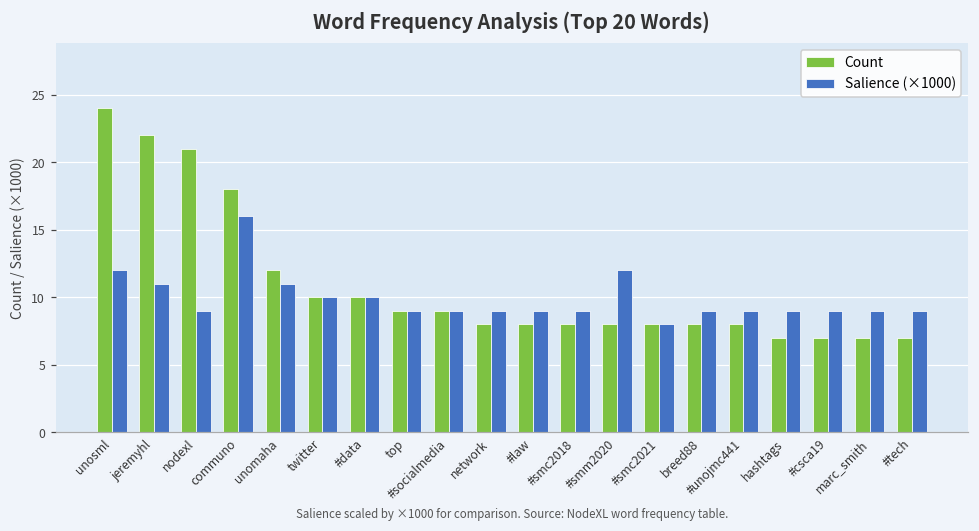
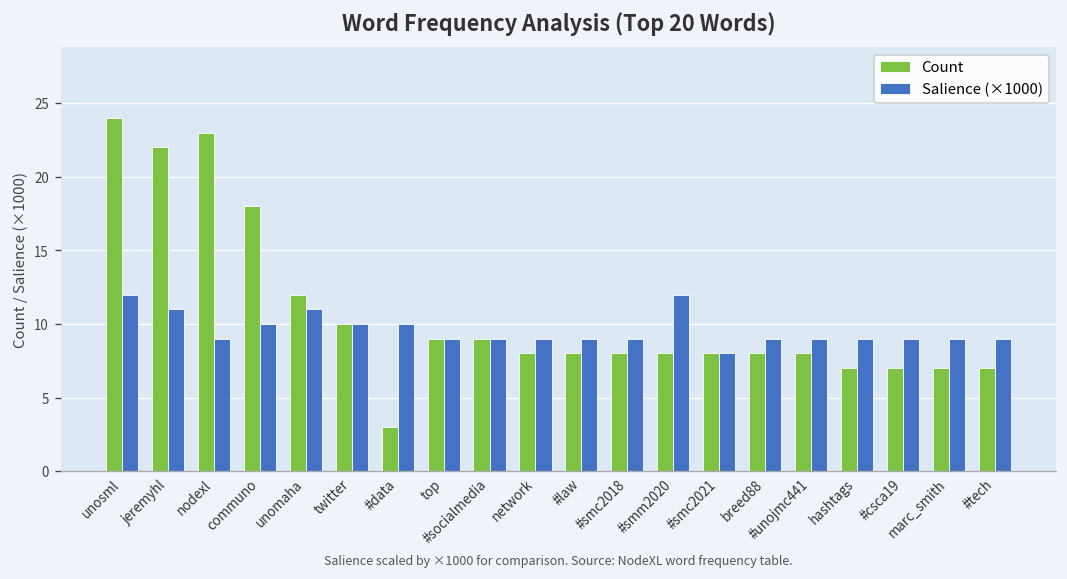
Count, nodexl: 21 -> 23
Salience (×1000), communo: 16 -> 10
Count, #data: 10 -> 3
